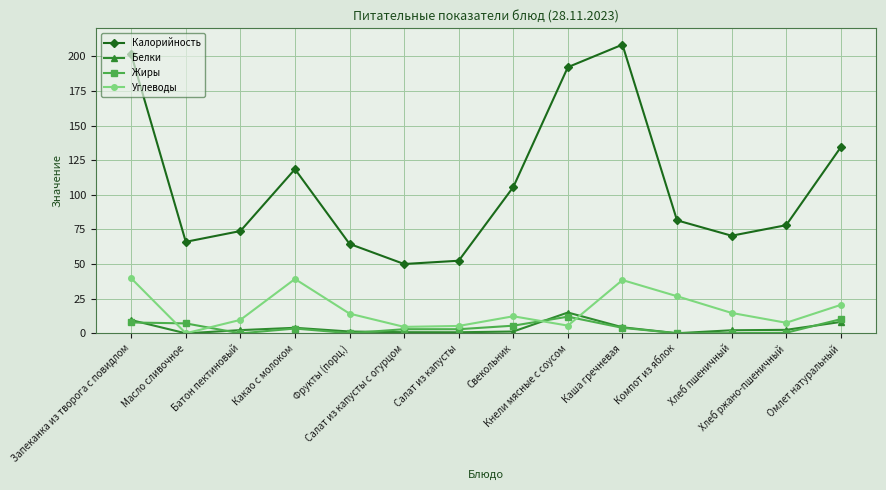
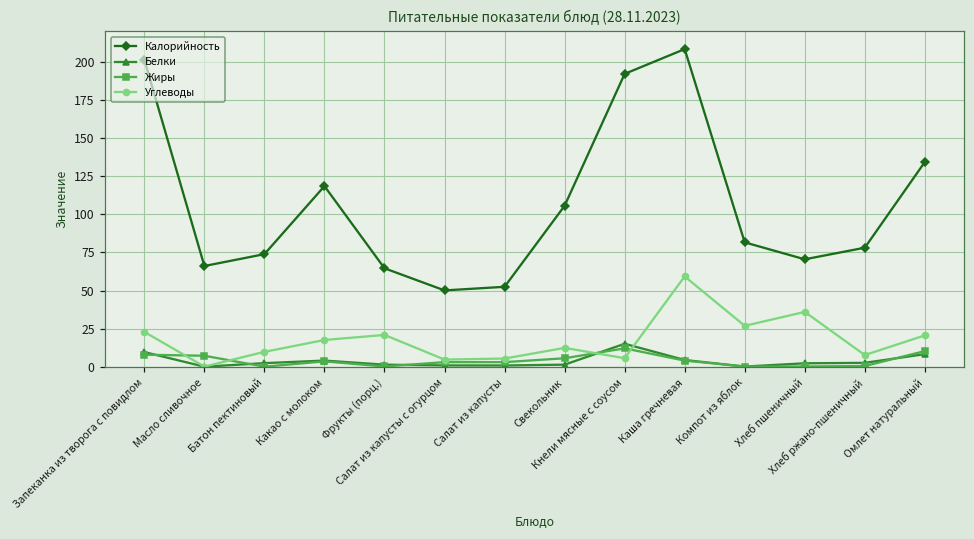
Углеводы, Запеканка из творога с повидлом: 40 -> 23
Углеводы, Какао с молоком: 39 -> 18
Углеводы, Фрукты (порц.): 14 -> 21
Углеводы, Каша гречневая: 39 -> 59
Углеводы, Хлеб пшеничный: 15 -> 36
